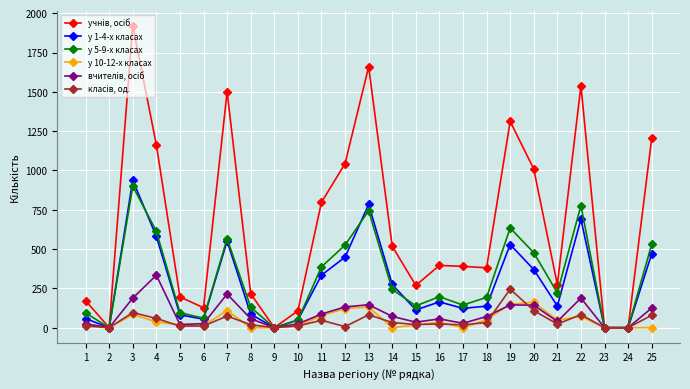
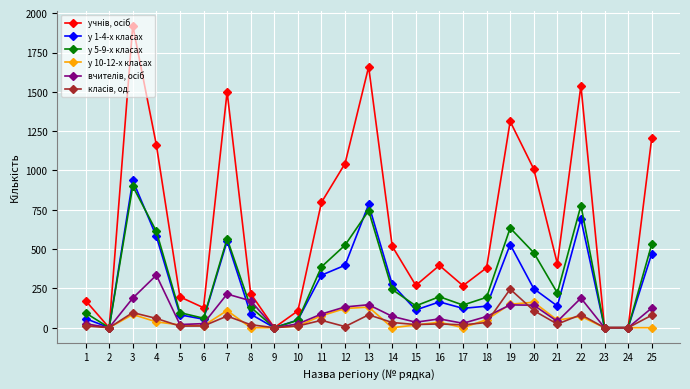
вчителів, осіб, 8: 60 -> 170
у 1-4-х класах, 12: 450 -> 400
учнів, осіб, 17: 390 -> 270
у 1-4-х класах, 20: 370 -> 250
учнів, осіб, 21: 270 -> 410
